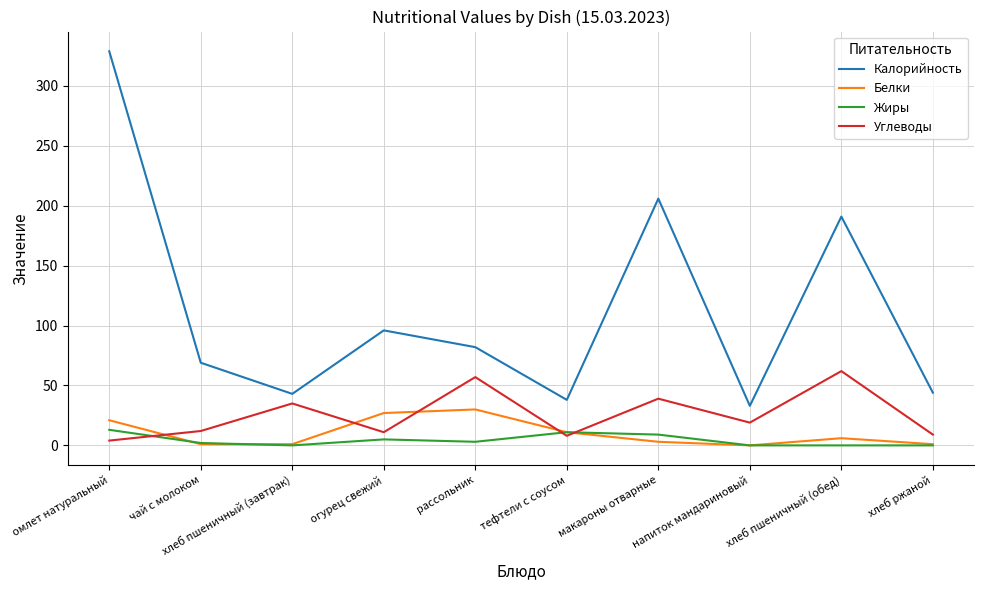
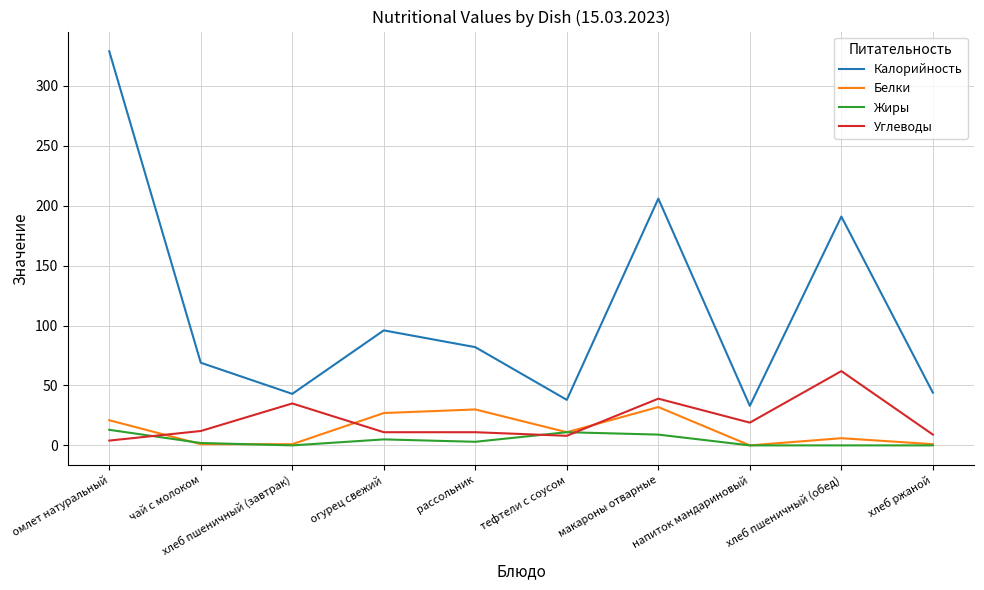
Углеводы, рассольник: 57 -> 11
Белки, макароны отварные: 3 -> 32
